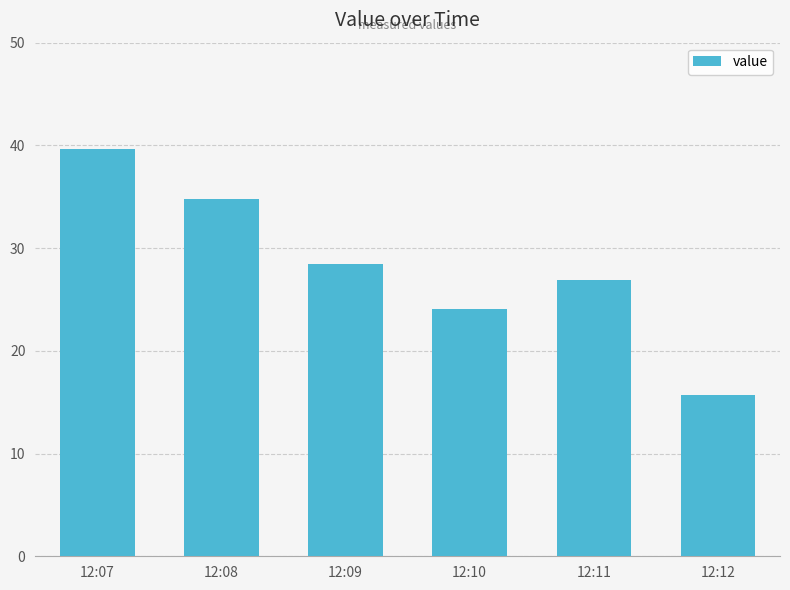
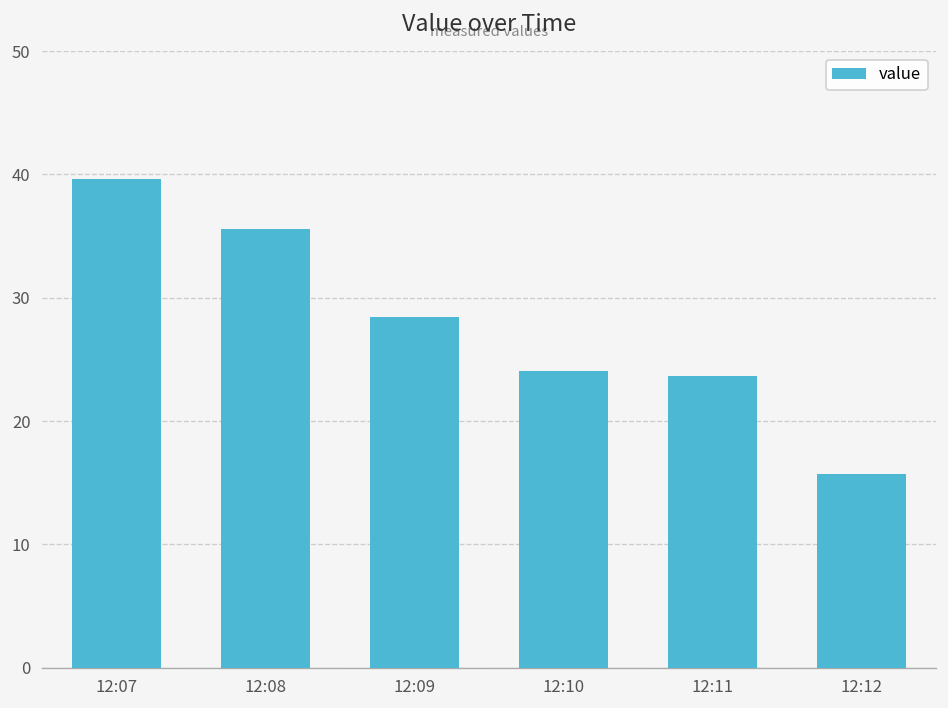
12:08: 34.7 -> 35.6
12:11: 26.9 -> 23.6
